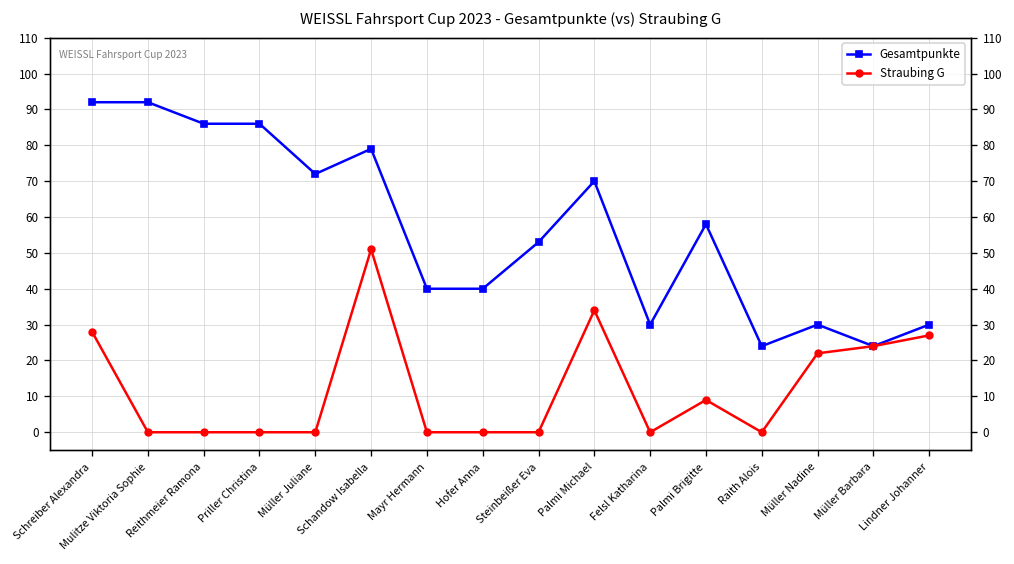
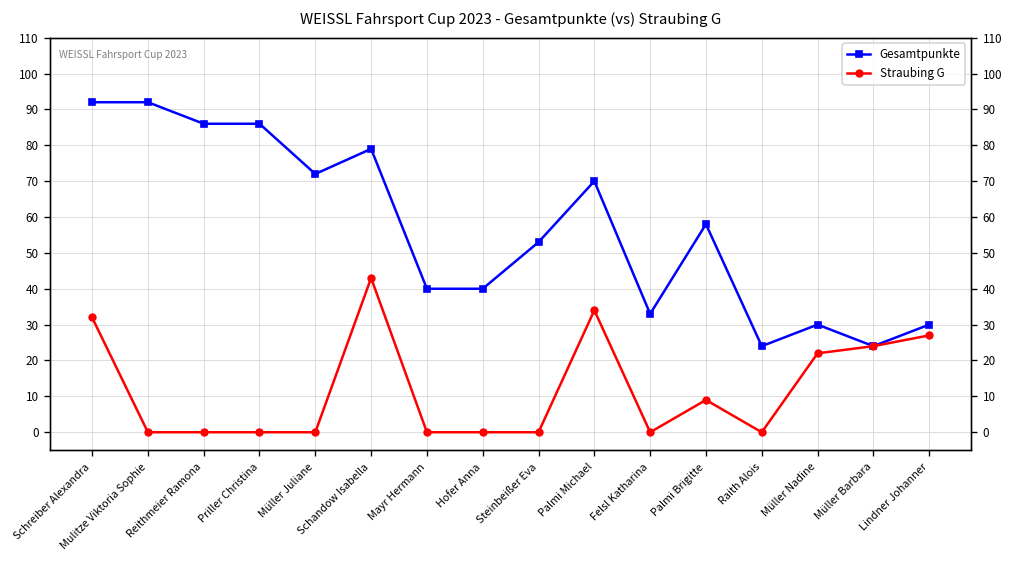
Straubing G, Schreiber Alexandra: 28 -> 32
Straubing G, Schandow Isabella: 51 -> 43
Gesamtpunkte, Felsl Katharina: 30 -> 33
